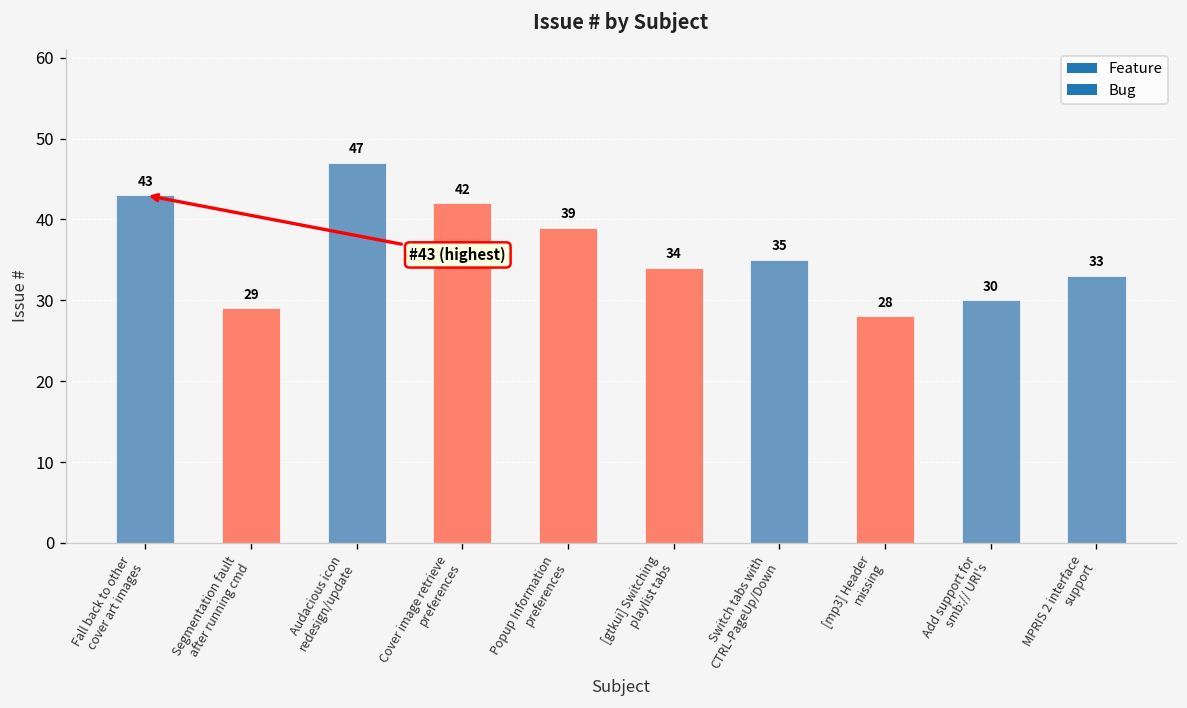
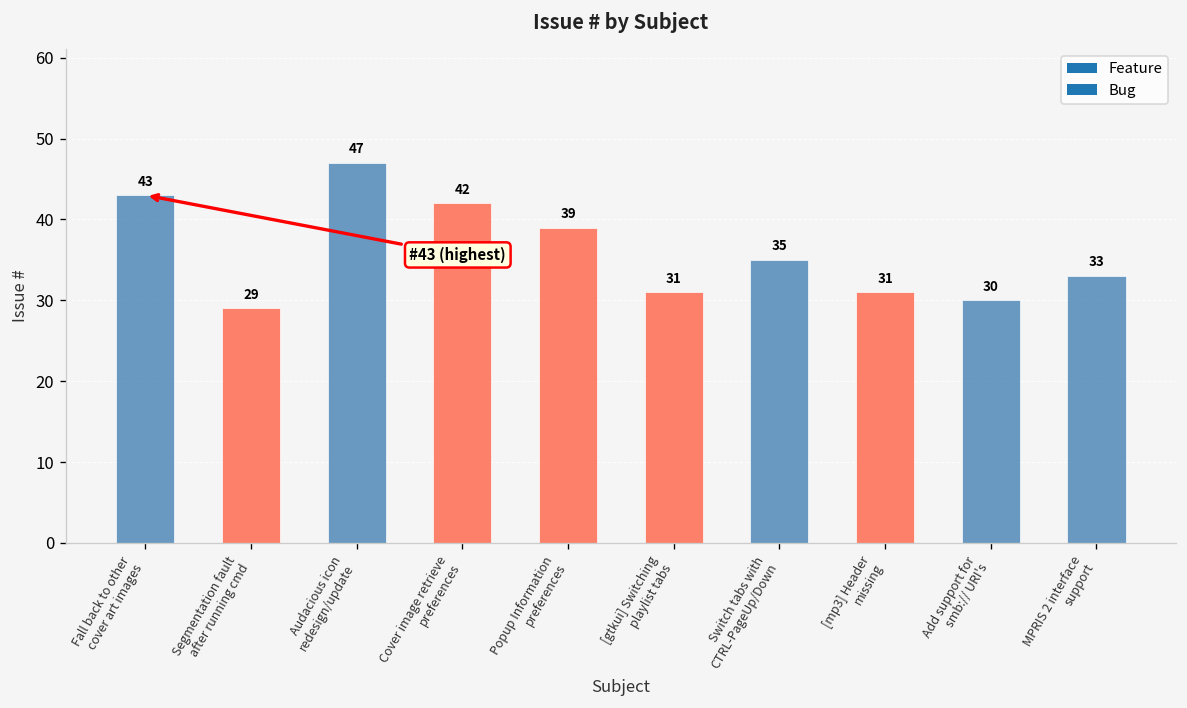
[gtkui] Switching playlist tabs: 34 -> 31
[mp3] Header missing: 28 -> 31
